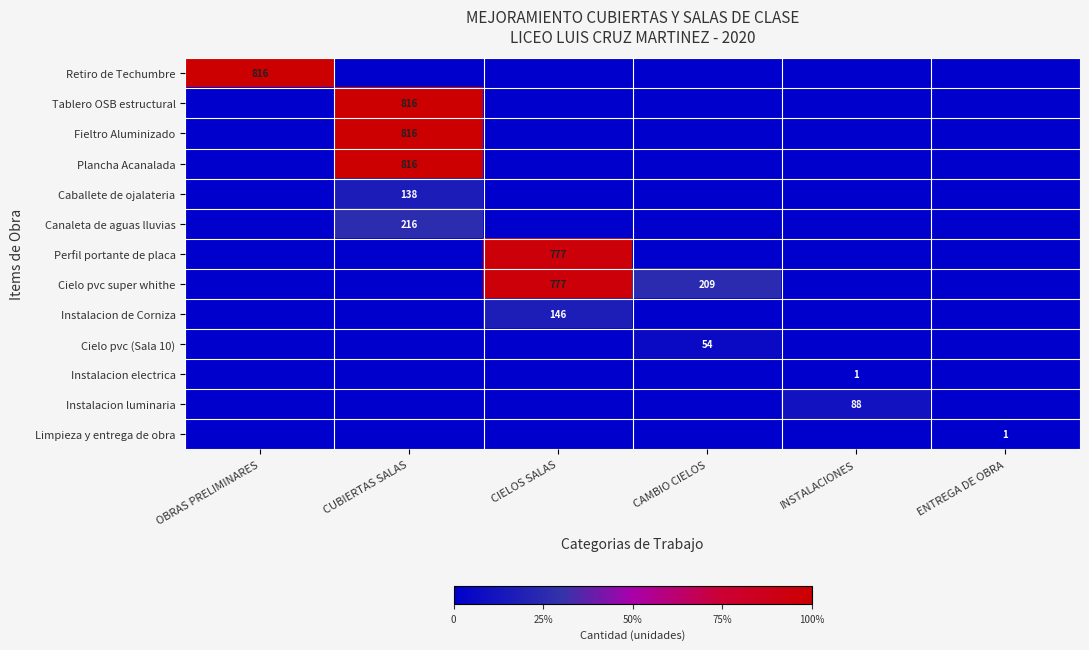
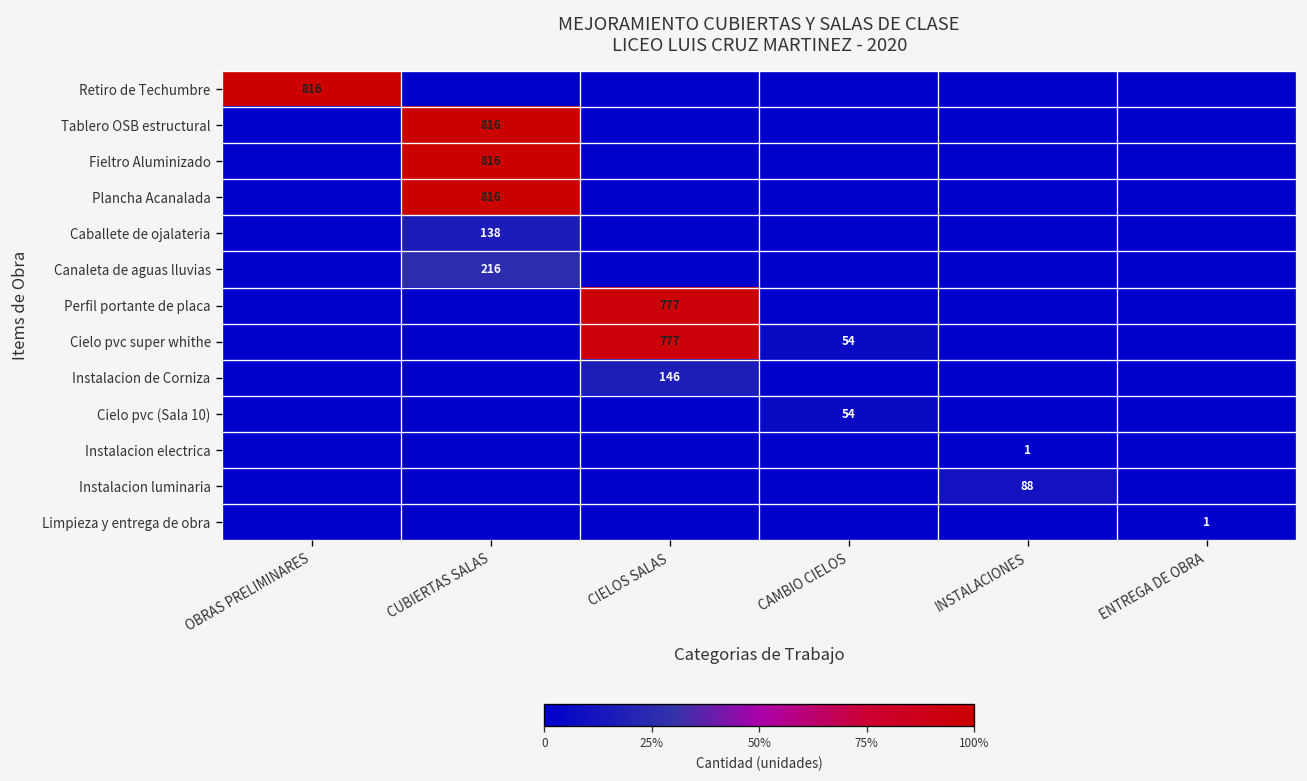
Cielo pvc super whithe, CAMBIO CIELOS: 209 -> 54
